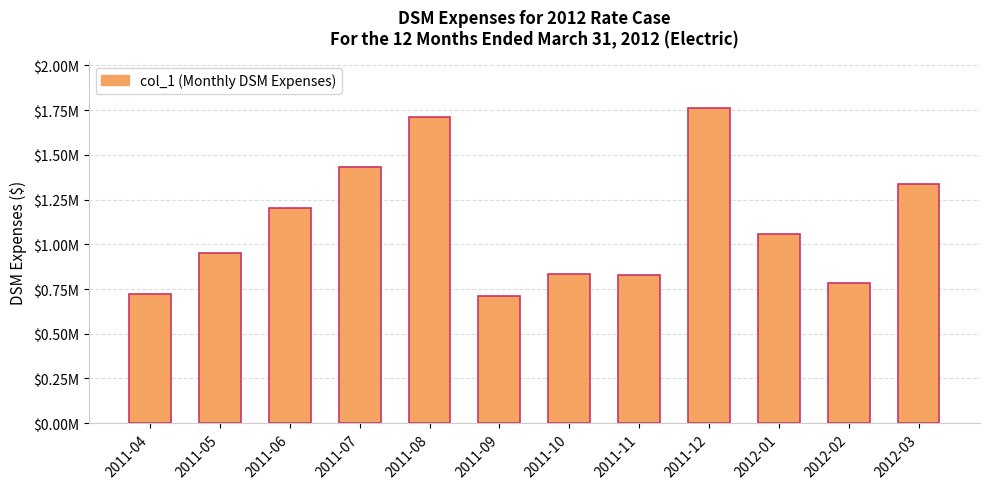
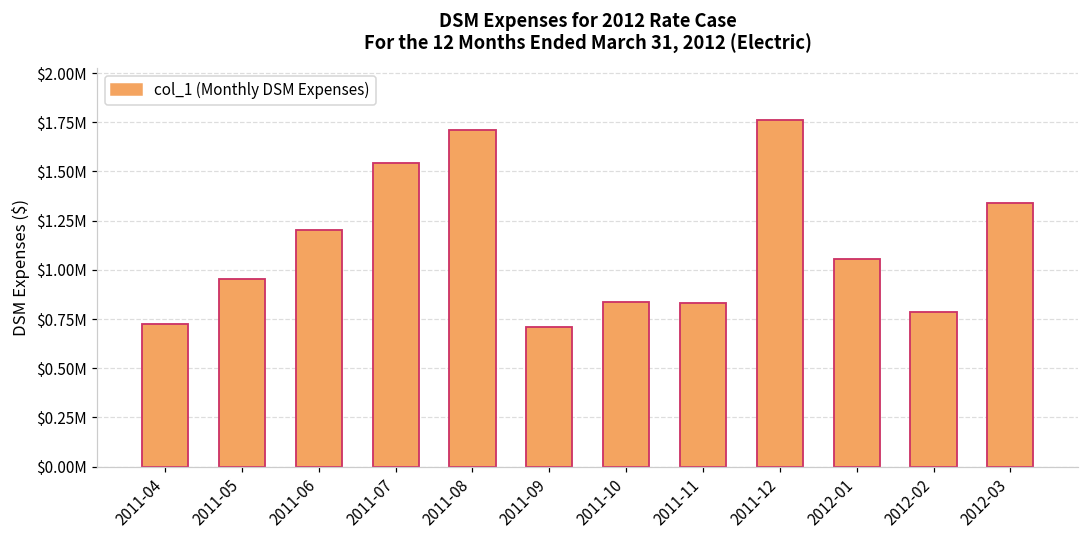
2011-07: $1430000 -> $1540000
